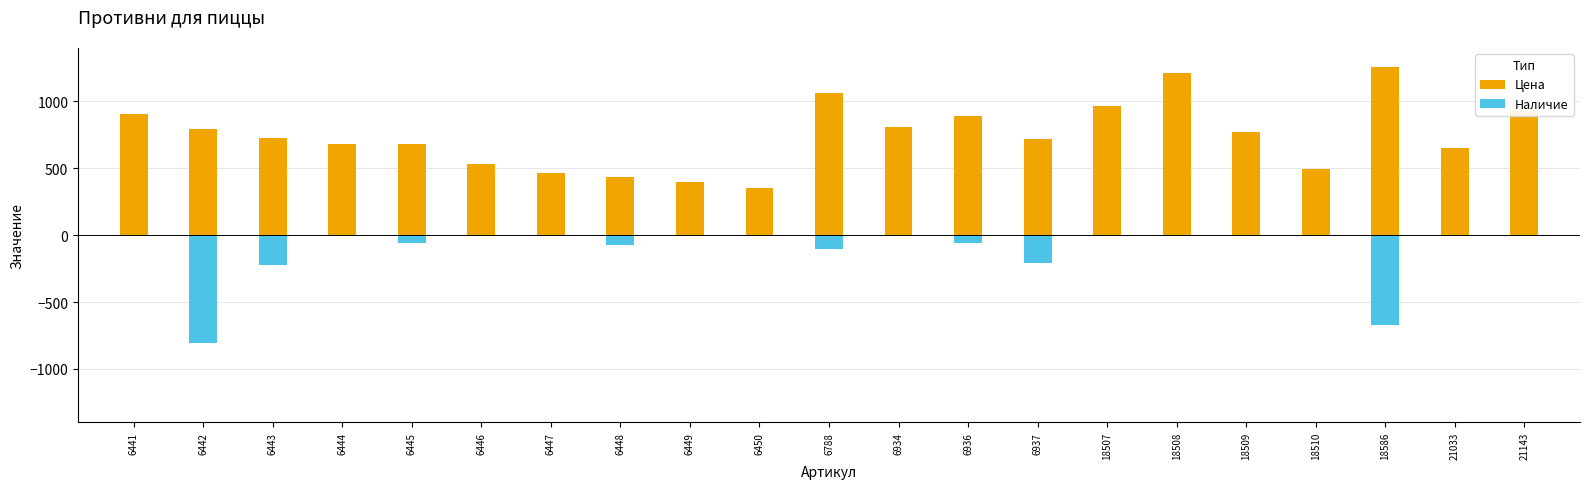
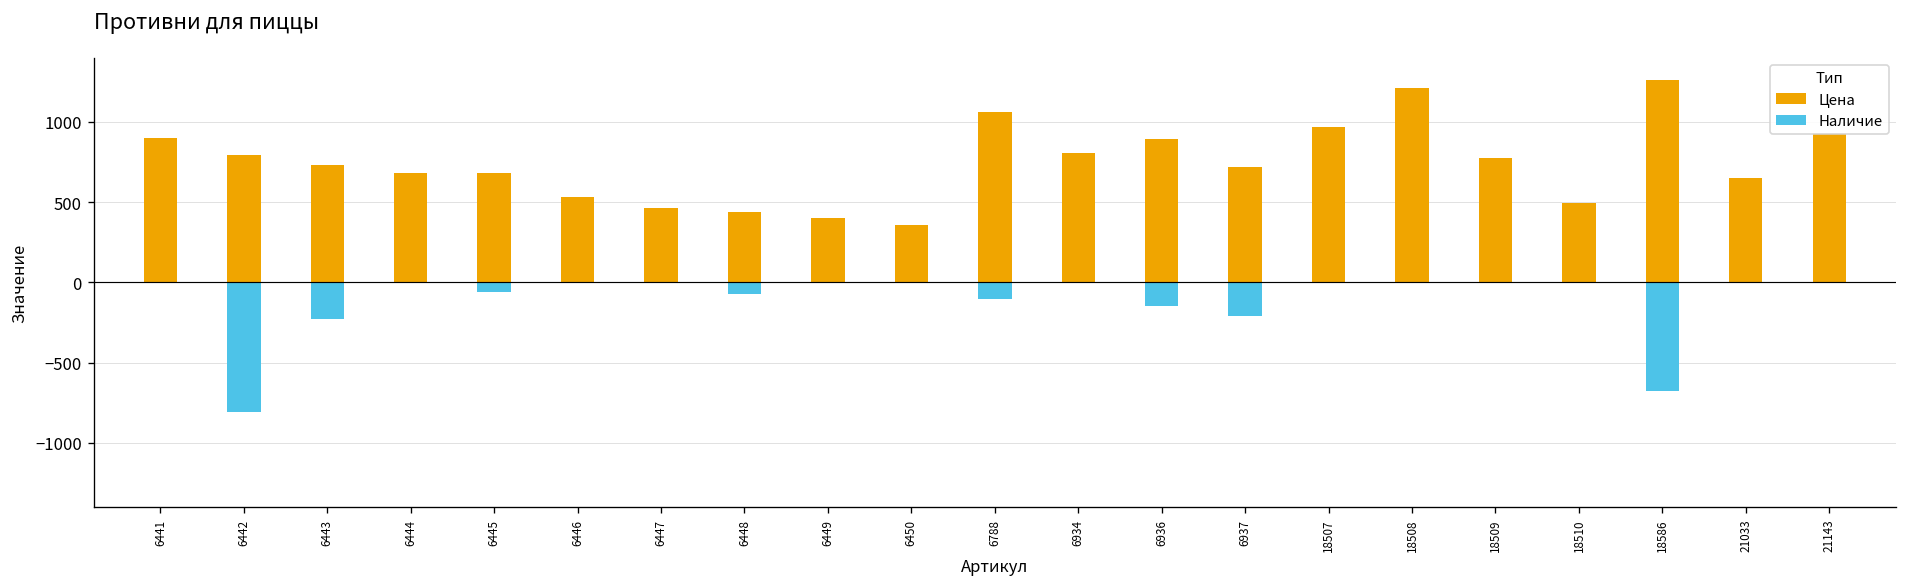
Наличие, 6936: -60 -> -150
